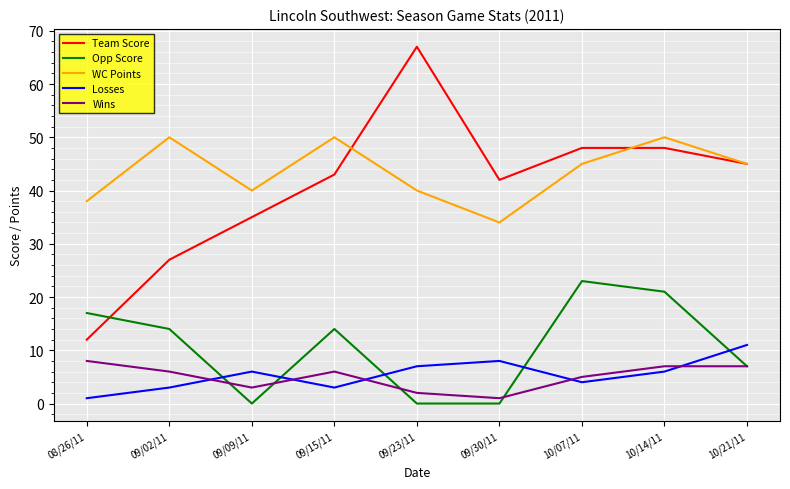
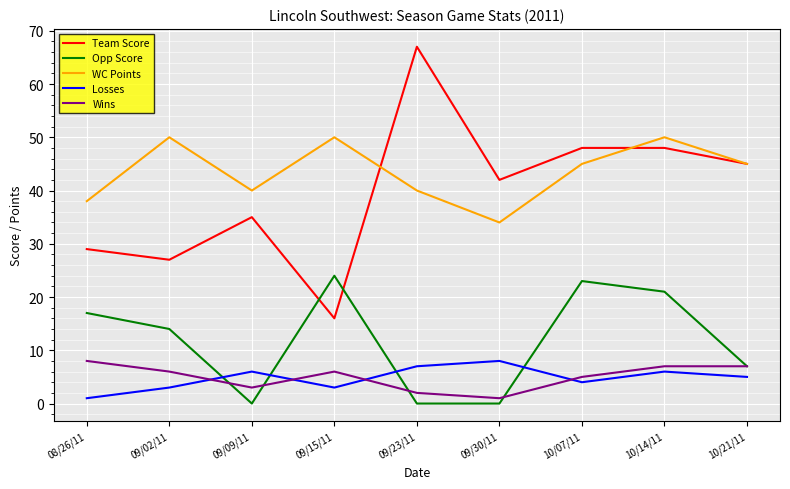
Team Score, 08/26/11: 12 -> 29
Team Score, 09/15/11: 43 -> 16
Opp Score, 09/15/11: 14 -> 24
Losses, 10/21/11: 11 -> 5
